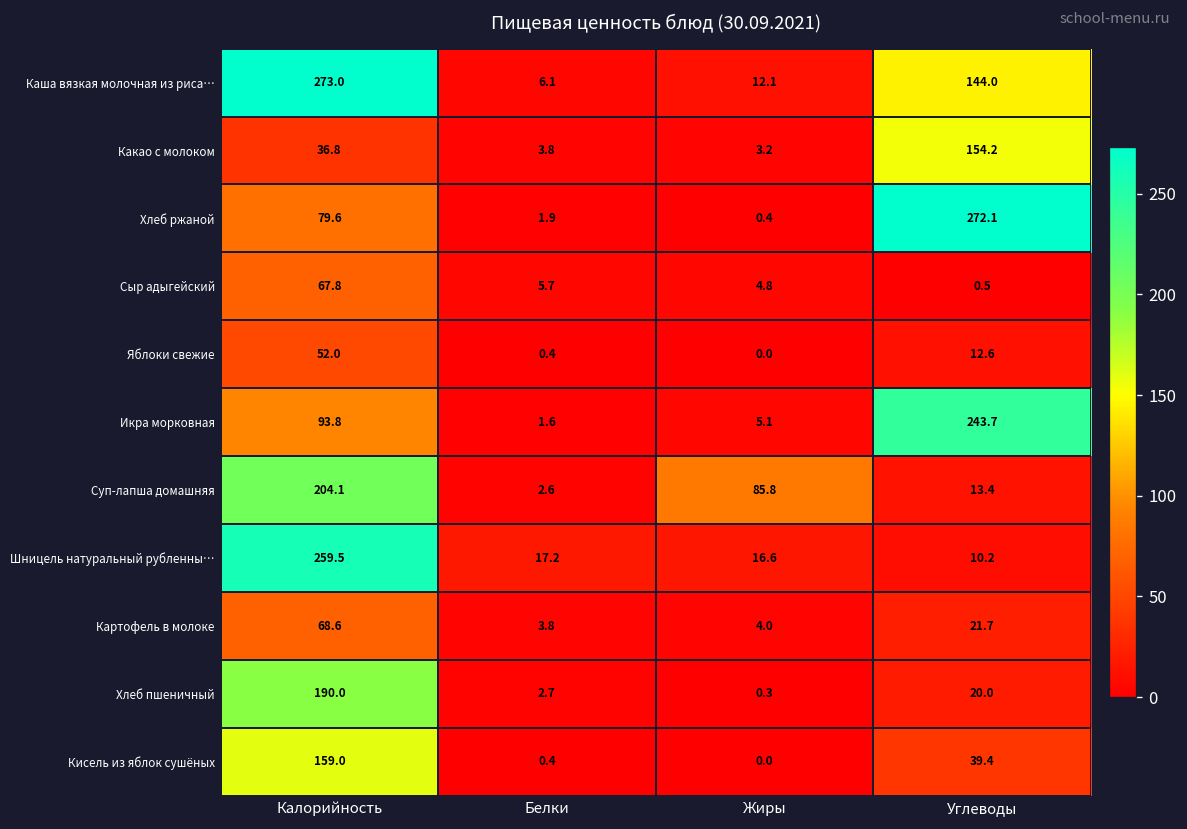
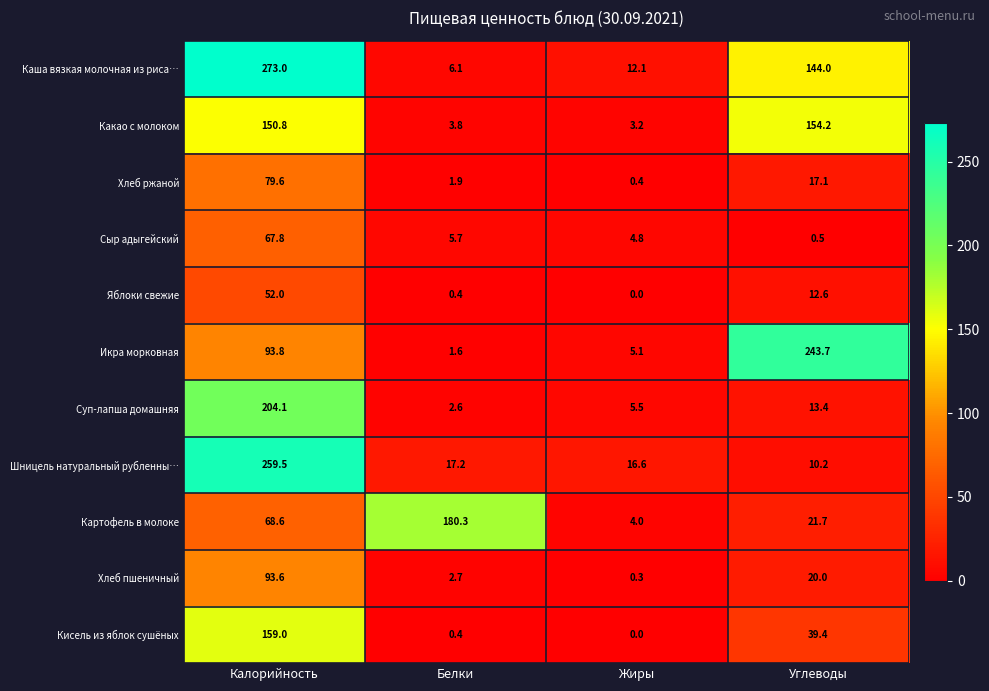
Какао с молоком, Калорийность: 36.8 -> 150.8
Хлеб ржаной, Углеводы: 272.1 -> 17.1
Суп-лапша домашняя, Жиры: 85.8 -> 5.5
Картофель в молоке, Белки: 3.8 -> 180.3
Хлеб пшеничный, Калорийность: 190.0 -> 93.6
